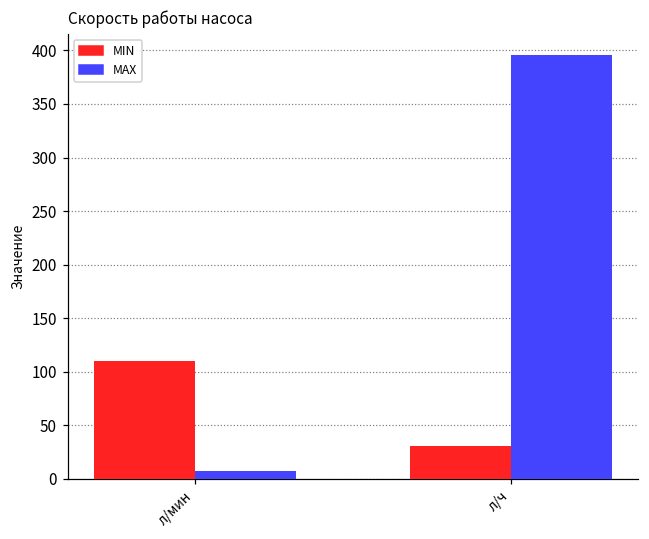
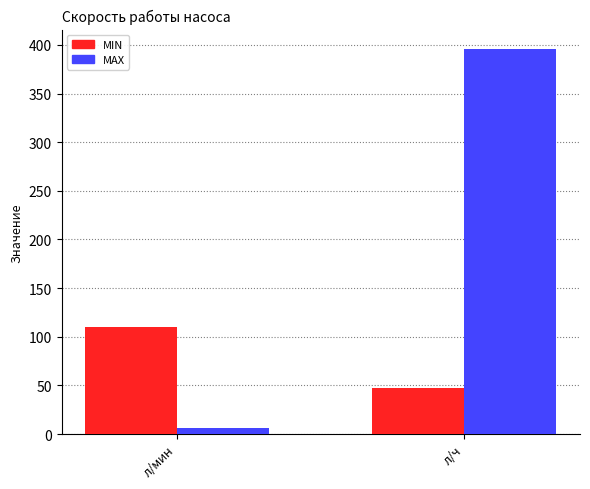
MIN, л/ч: 30 -> 50
